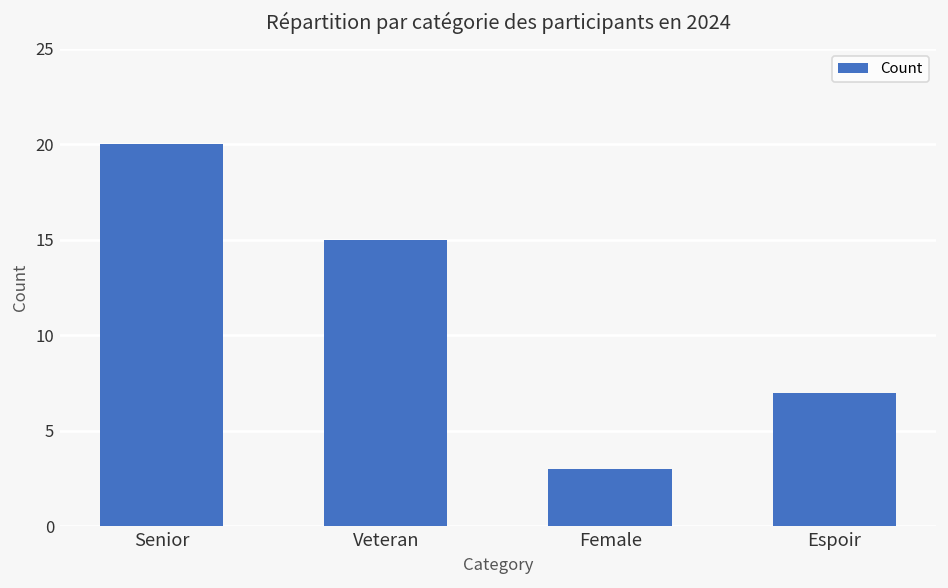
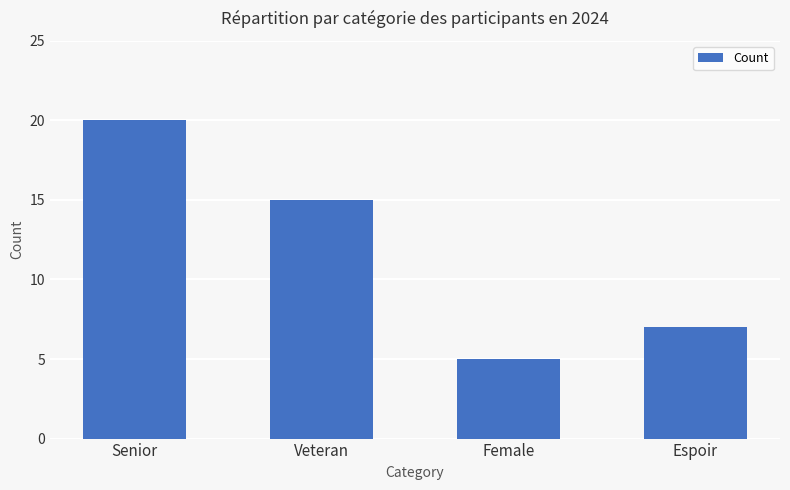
Female: 3 -> 5
